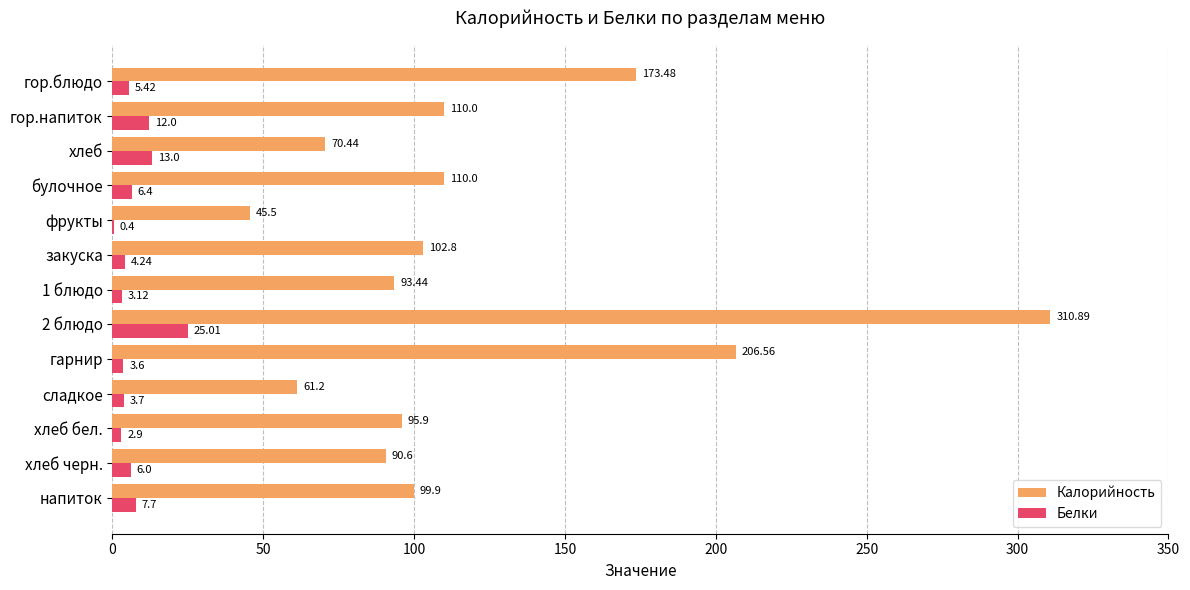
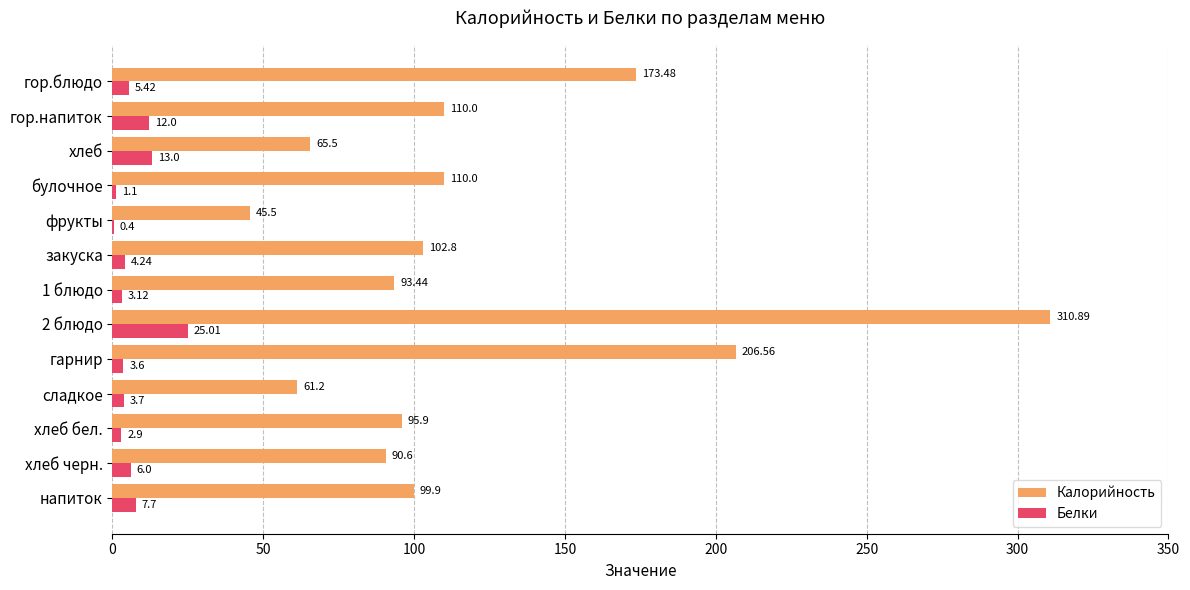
Калорийность, хлеб: 70.44 -> 65.5
Белки, булочное: 6.4 -> 1.1
